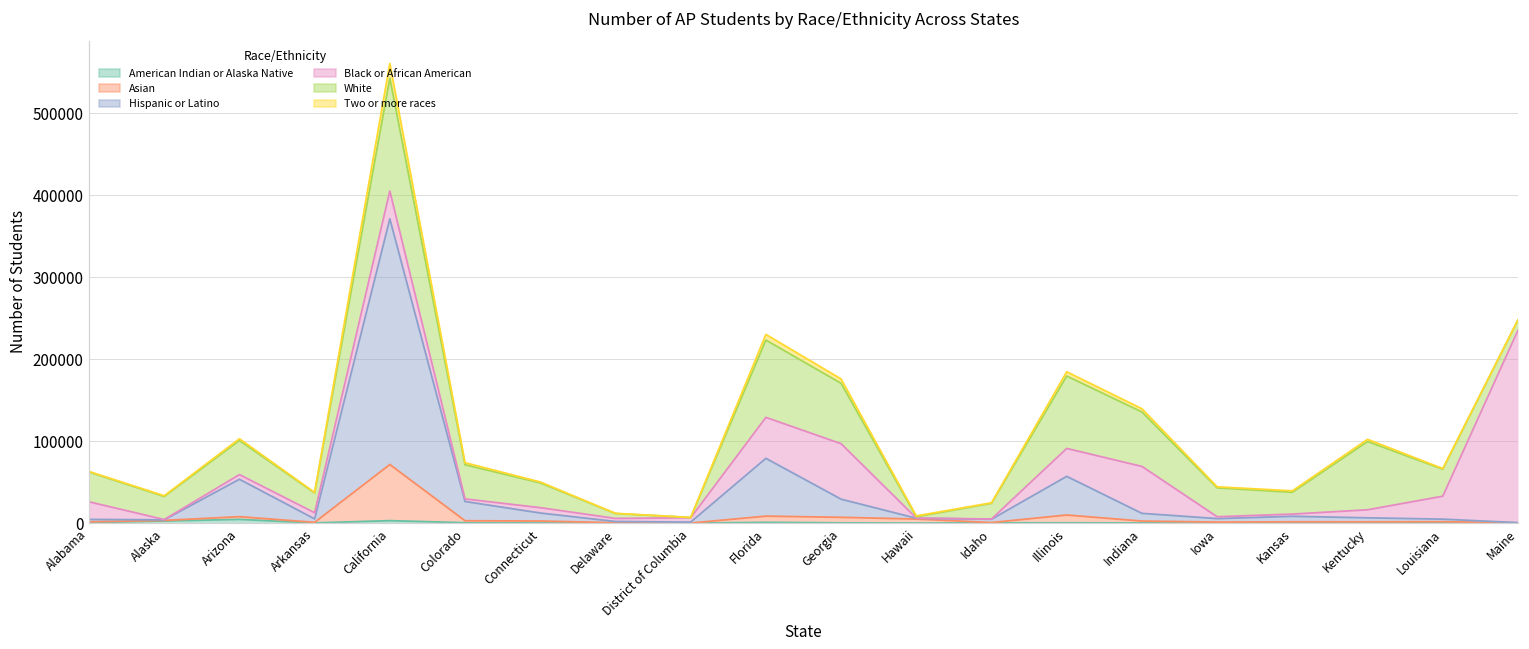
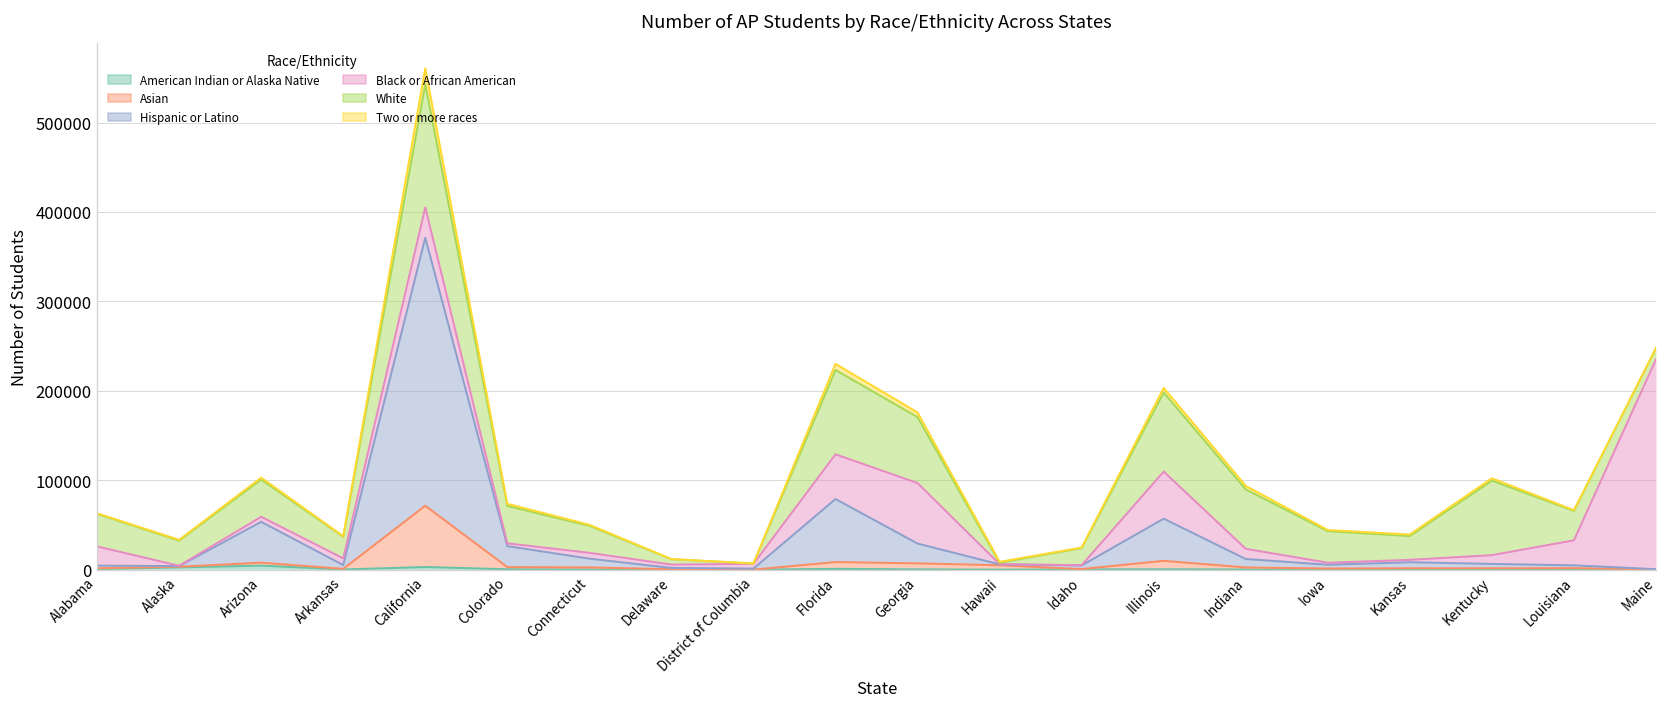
Black or African American, Illinois: 30000 -> 50000
Black or African American, Indiana: 60000 -> 10000
